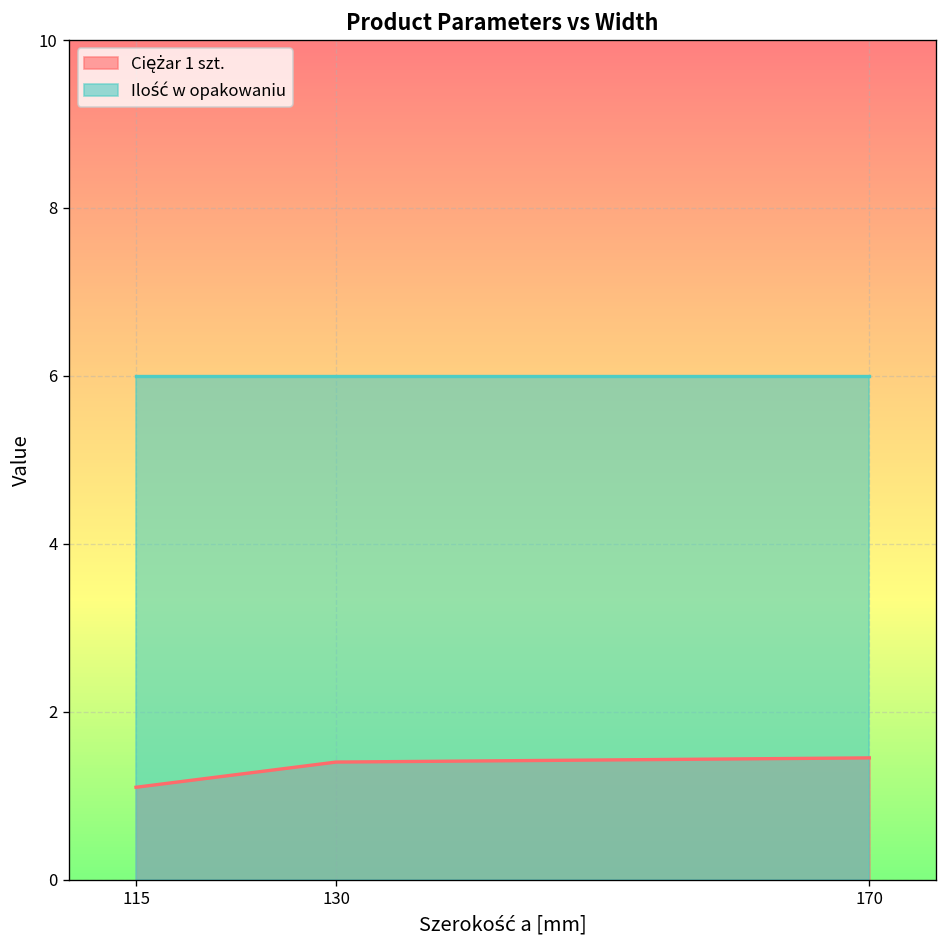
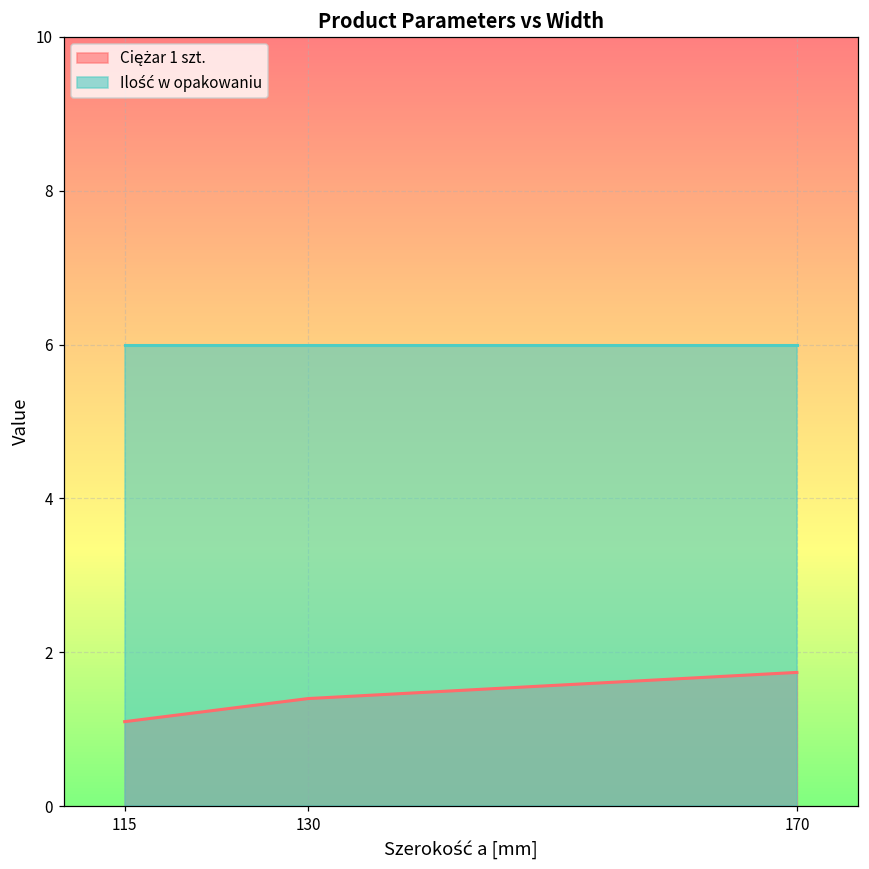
Ciężar 1 szt., 170: 1.5 -> 1.7
